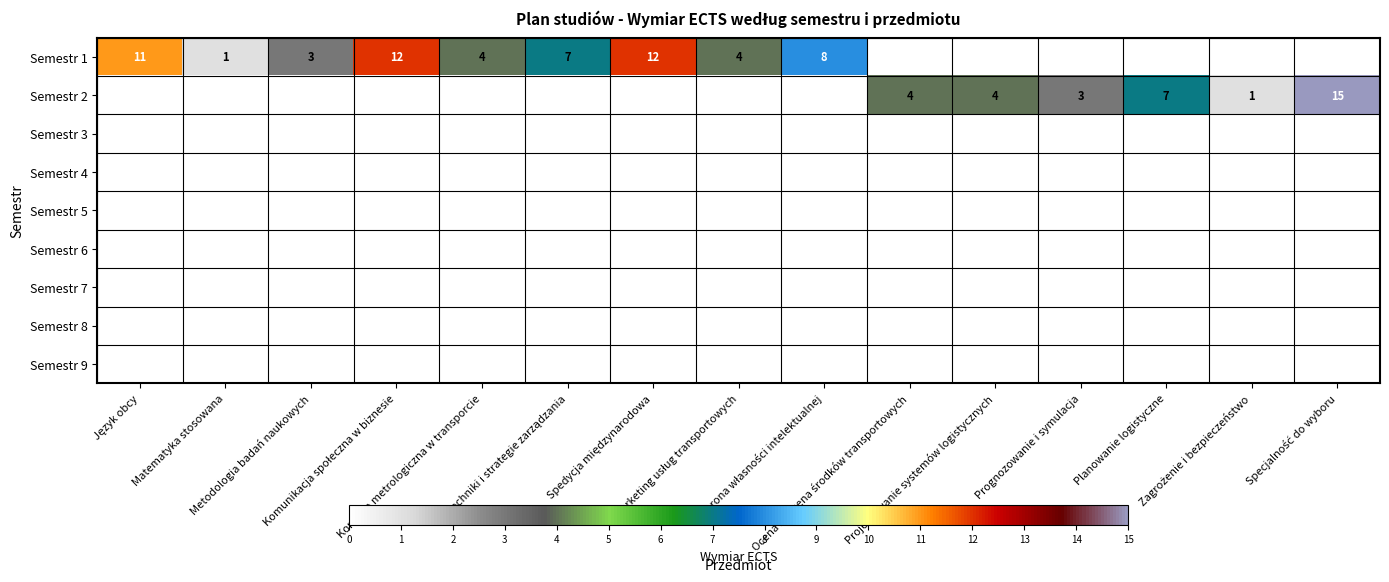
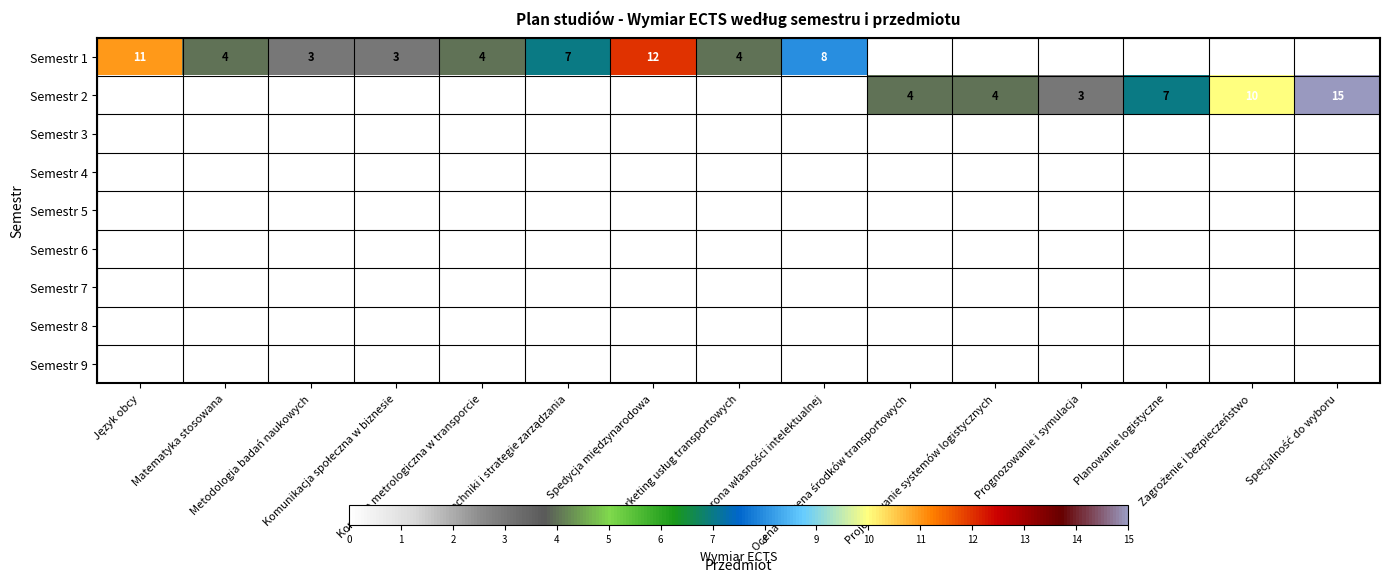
Semestr 1, Matematyka stosowana: 1 -> 4
Semestr 1, Komunikacja społeczna w biznesie: 12 -> 3
Semestr 2, Zagrożenie i bezpieczeństwo: 1 -> 10
